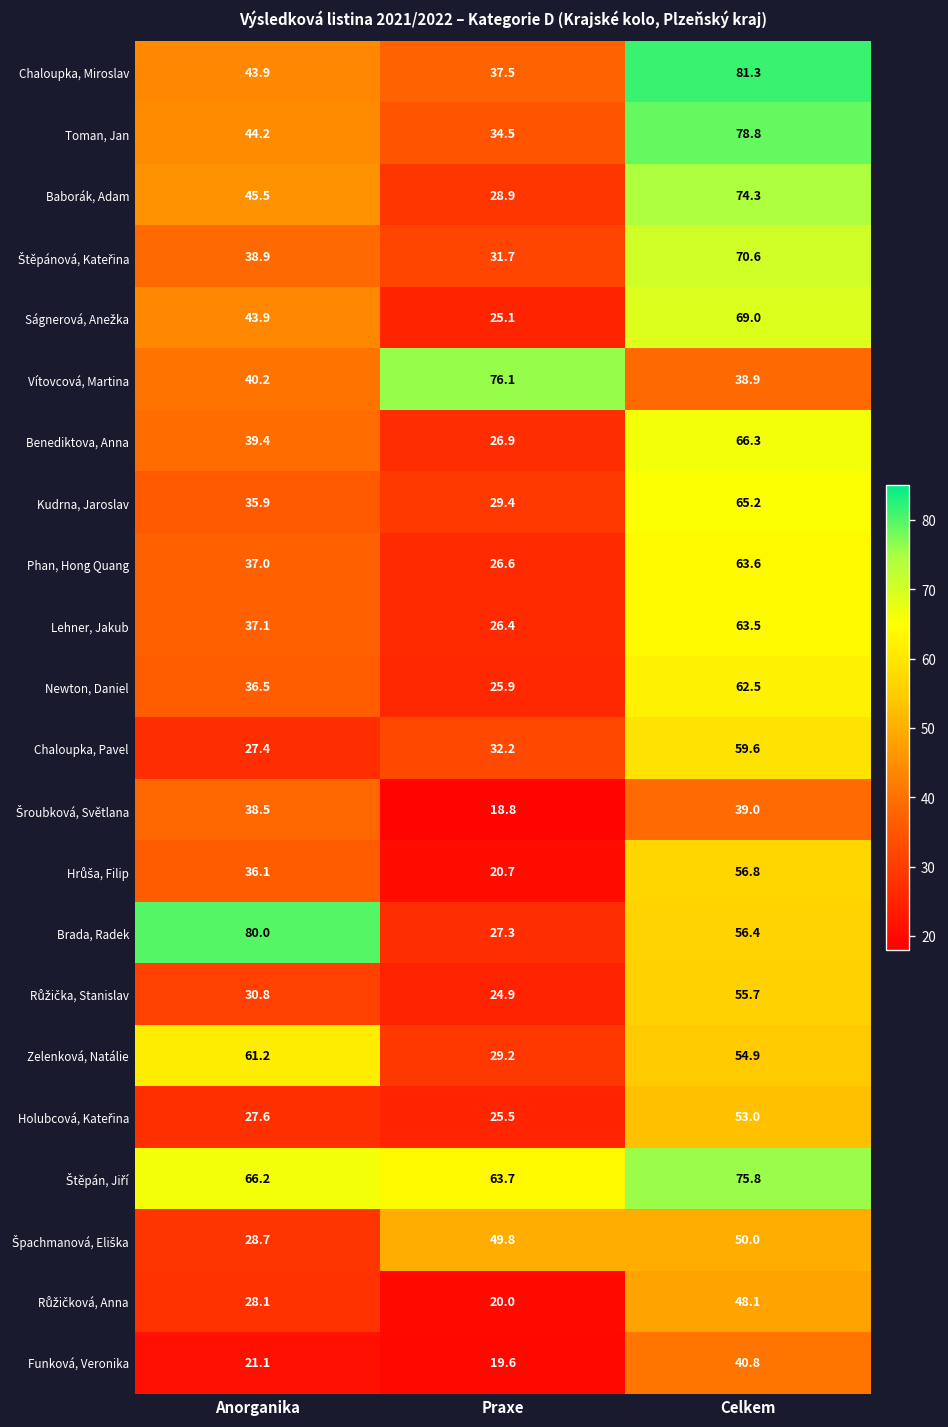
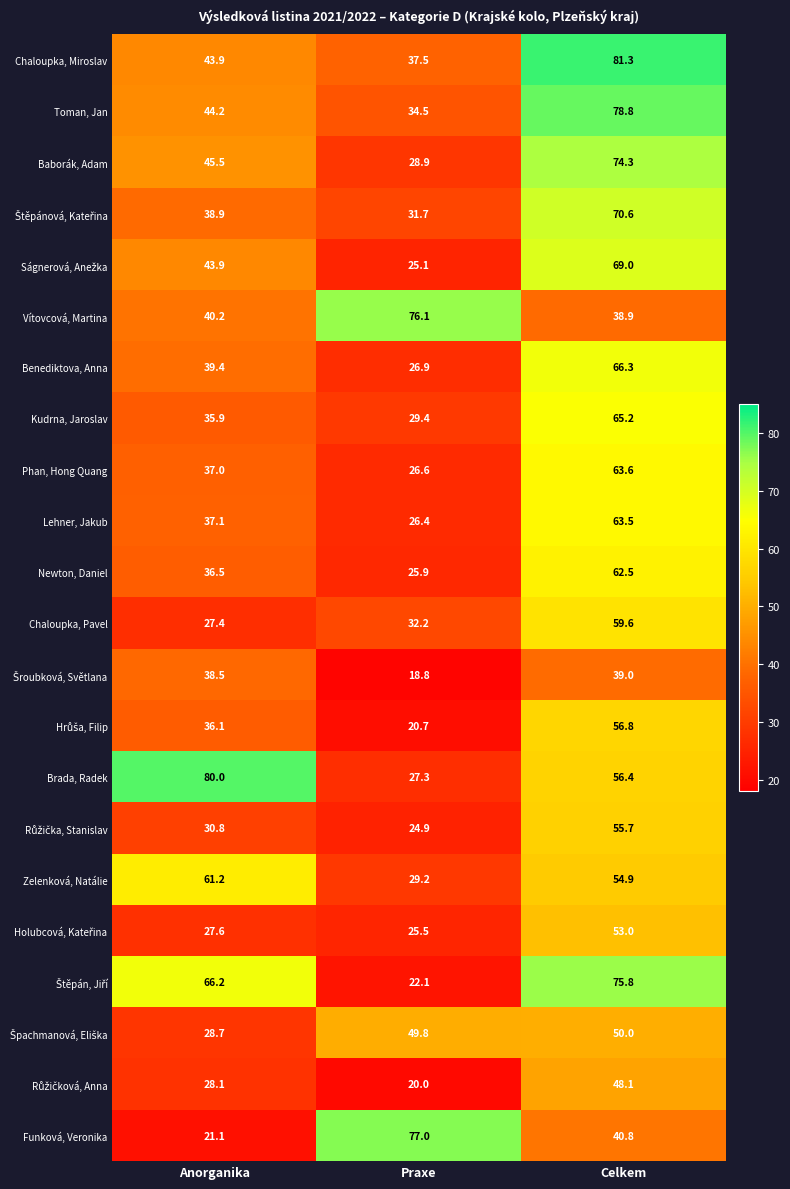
Štěpán, Jiří, Praxe: 63.7 -> 22.1
Funková, Veronika, Praxe: 19.6 -> 77.0
